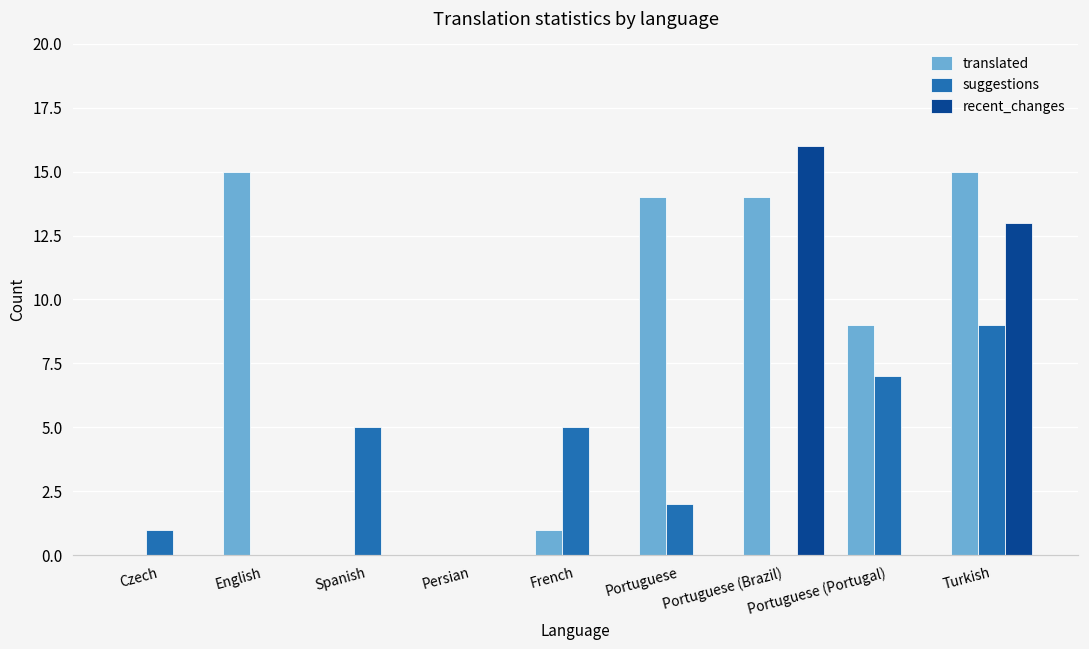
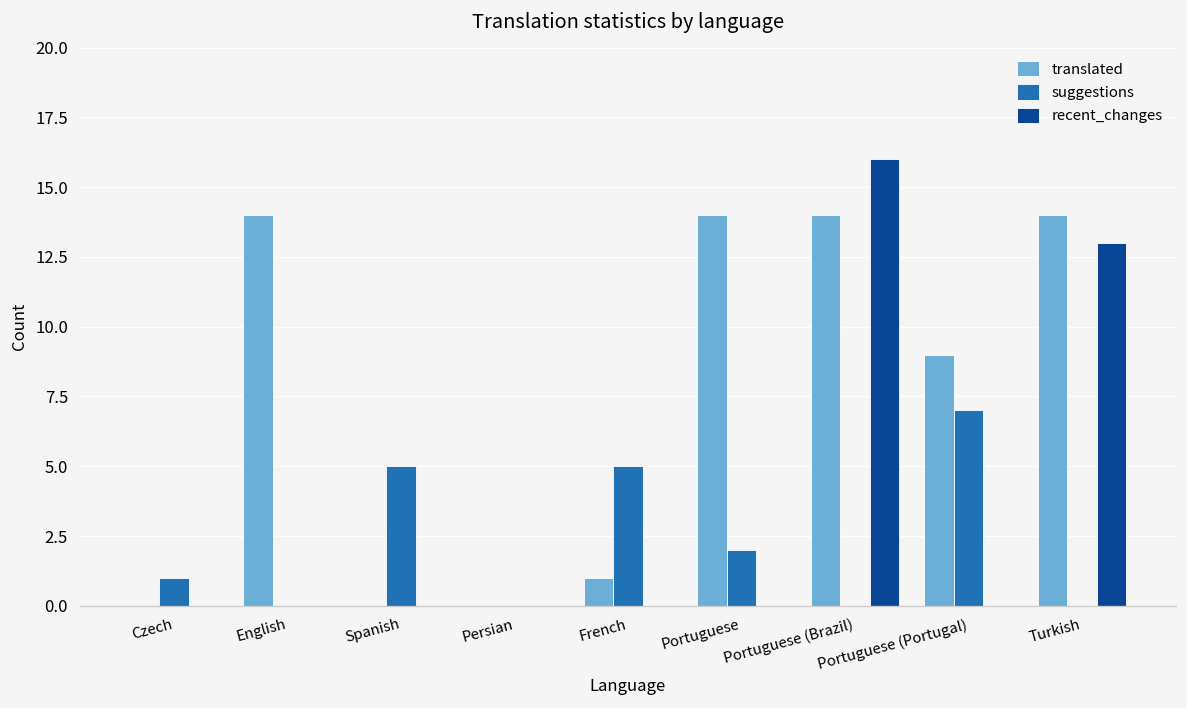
translated, English: 15 -> 14
translated, Turkish: 15 -> 14
suggestions, Turkish: 9 -> 0
